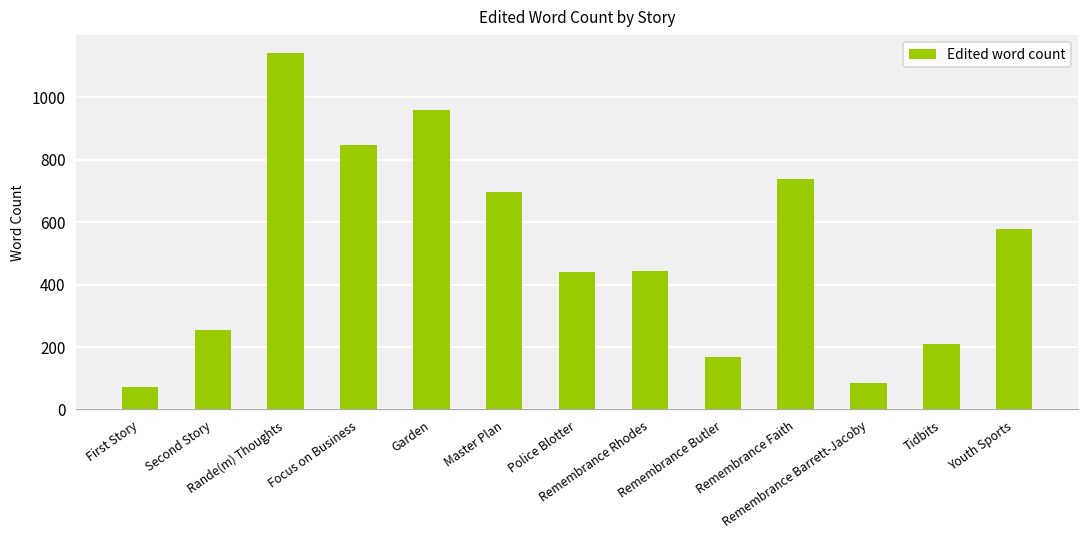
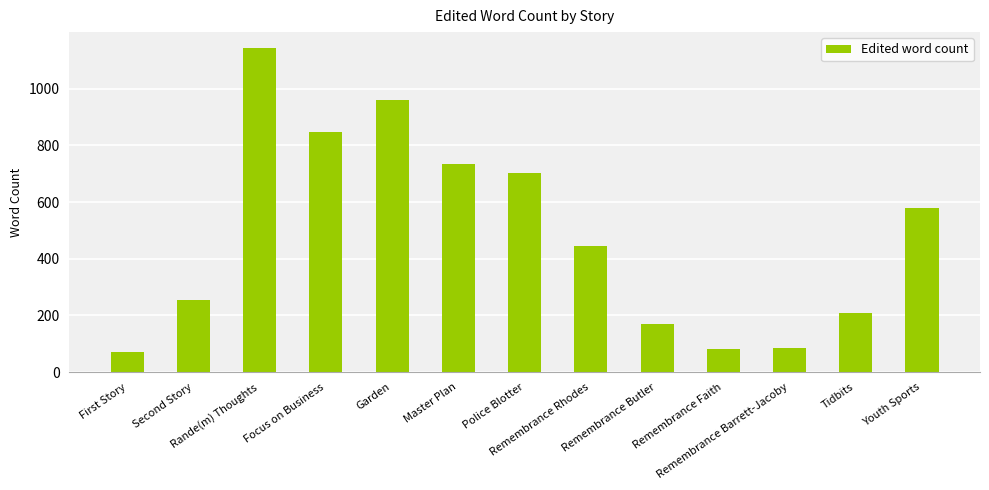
Master Plan: 700 -> 730
Police Blotter: 440 -> 700
Remembrance Faith: 740 -> 80
